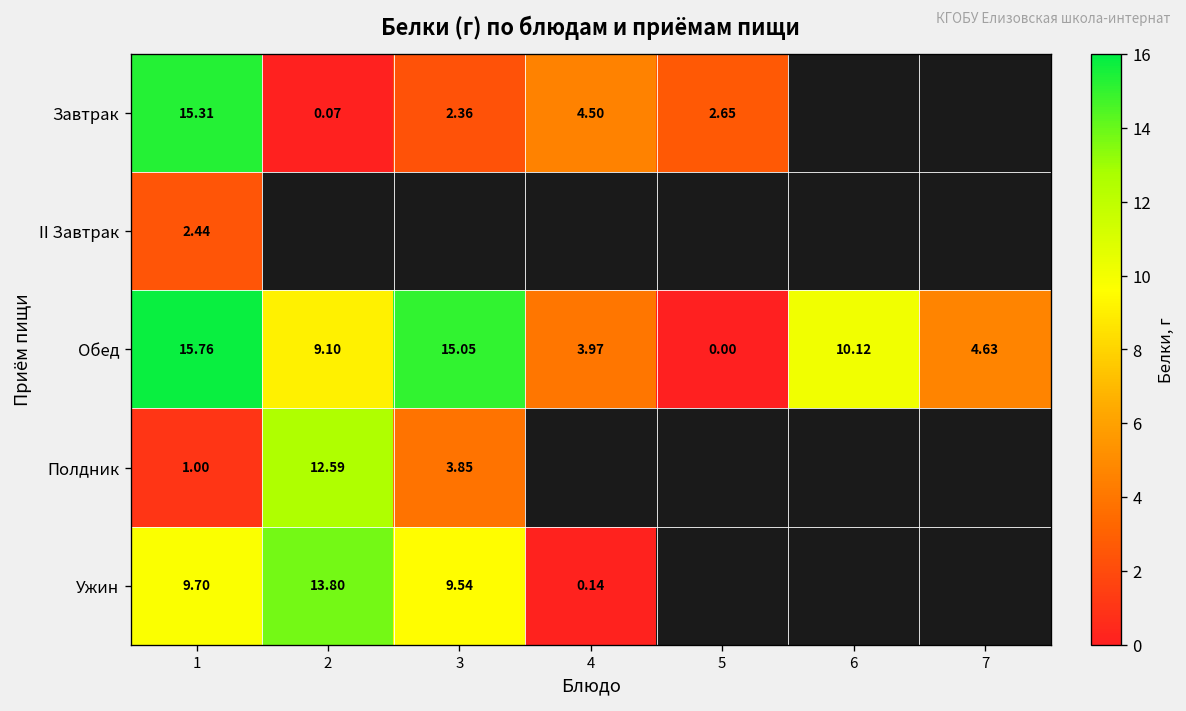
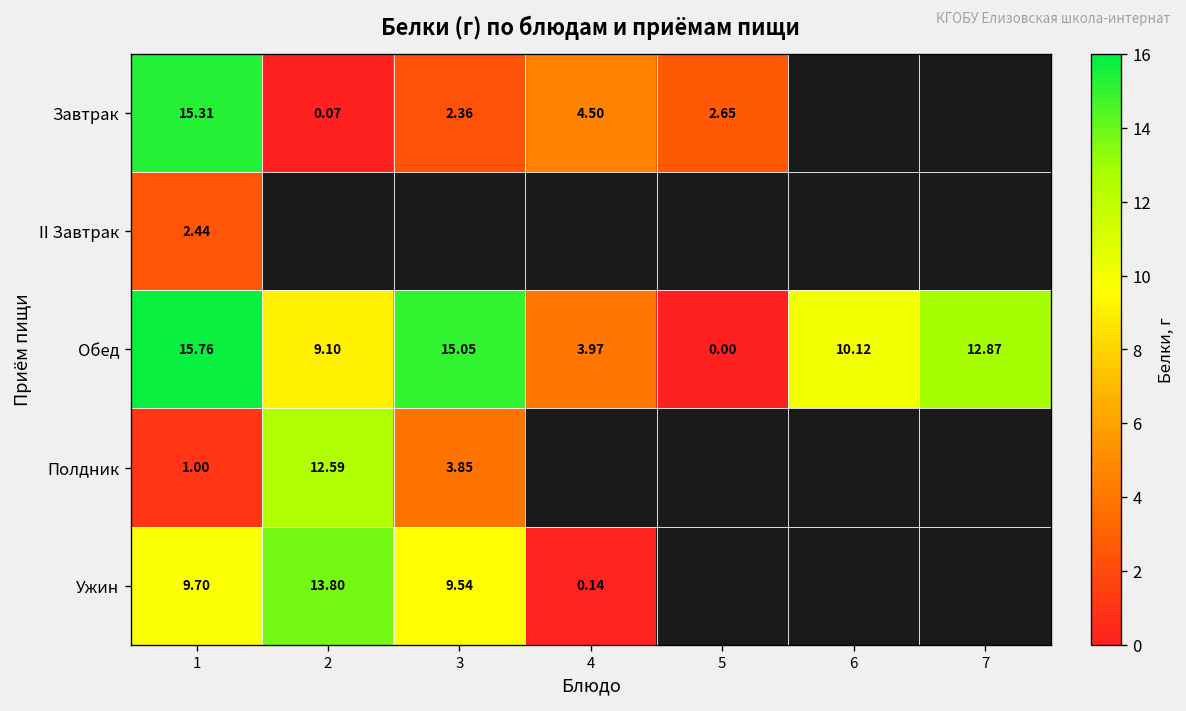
Обед, 7: 4.63 -> 12.87
